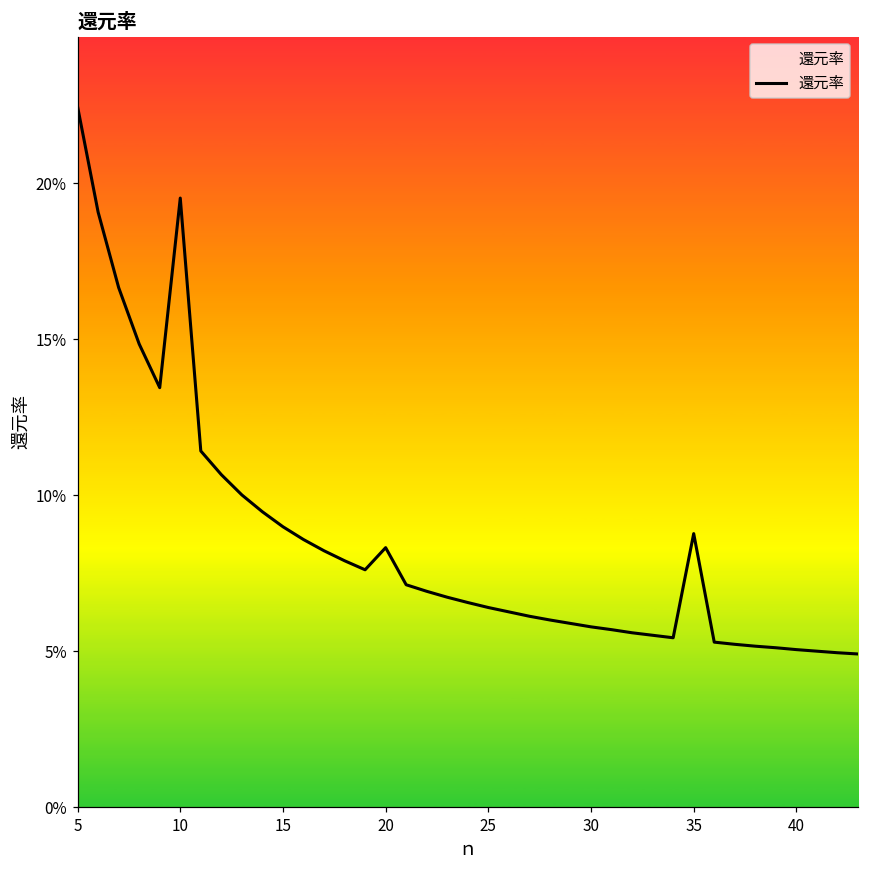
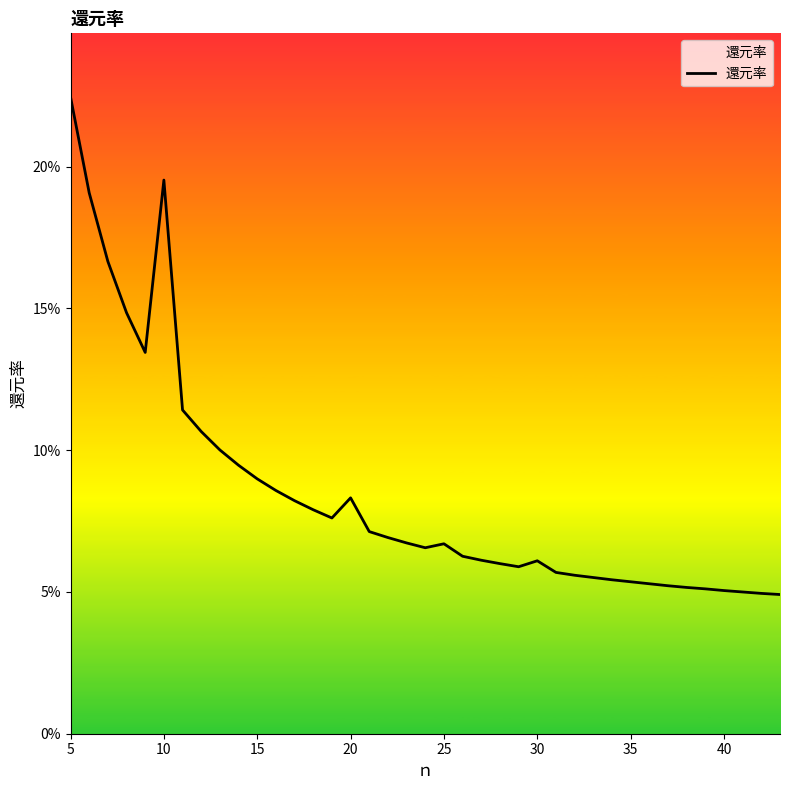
25: 6.4% -> 6.7%
30: 5.8% -> 6.1%
35: 8.8% -> 5.4%
